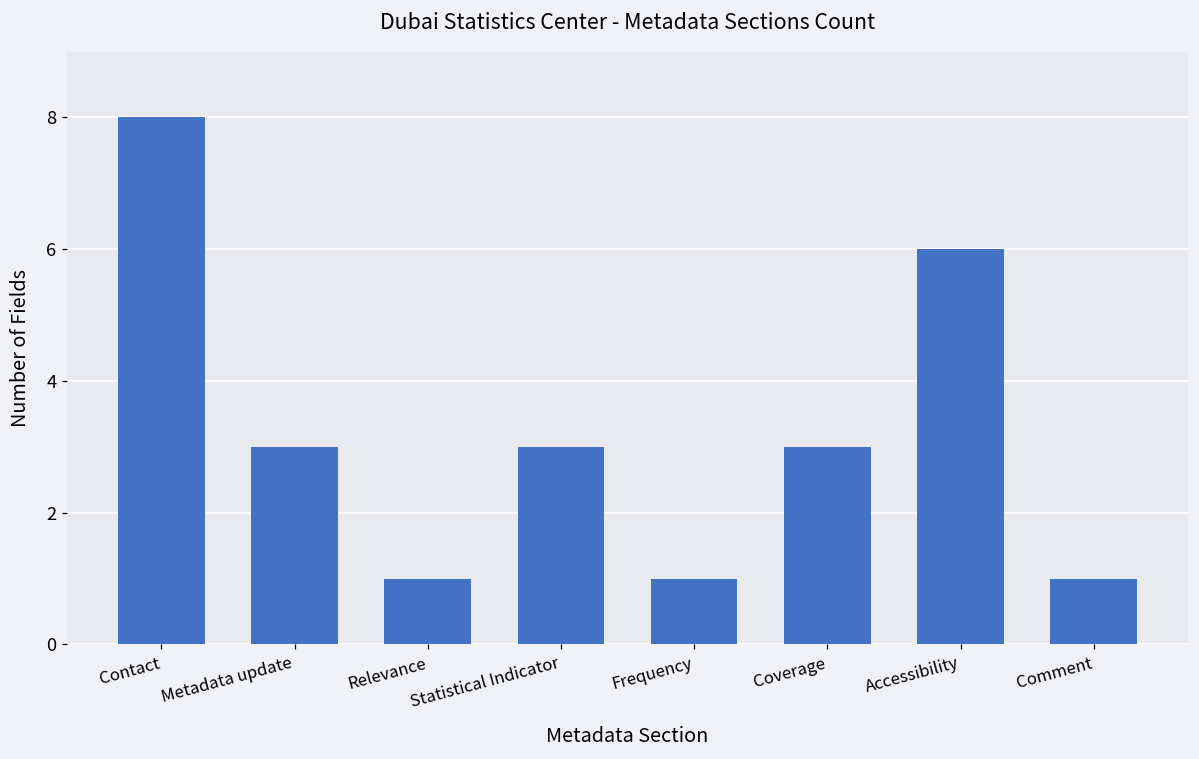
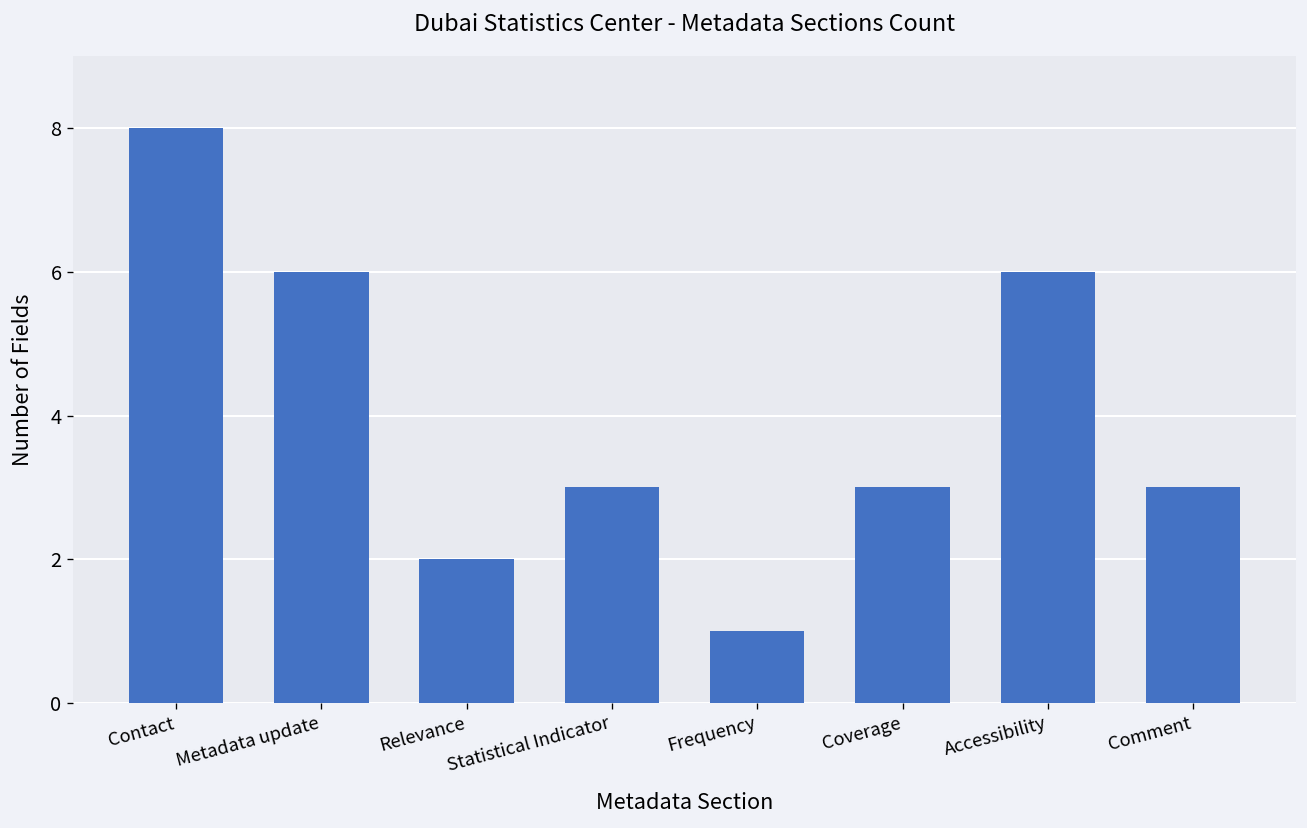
Metadata update: 3 -> 6
Relevance: 1 -> 2
Comment: 1 -> 3
